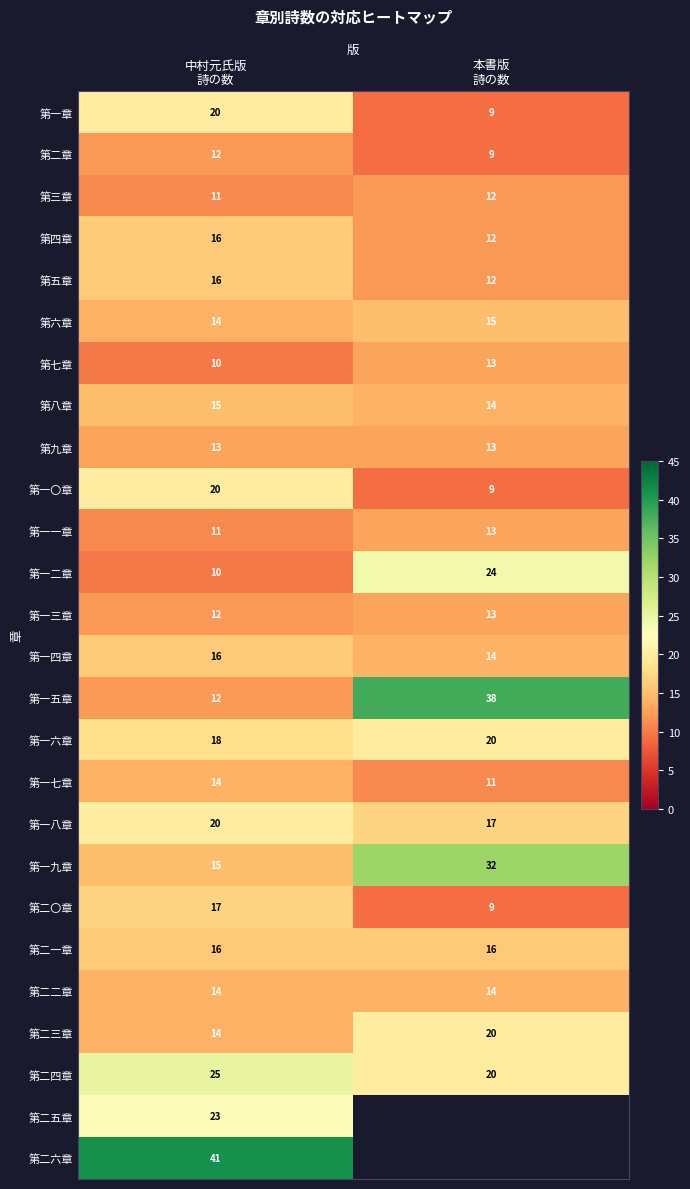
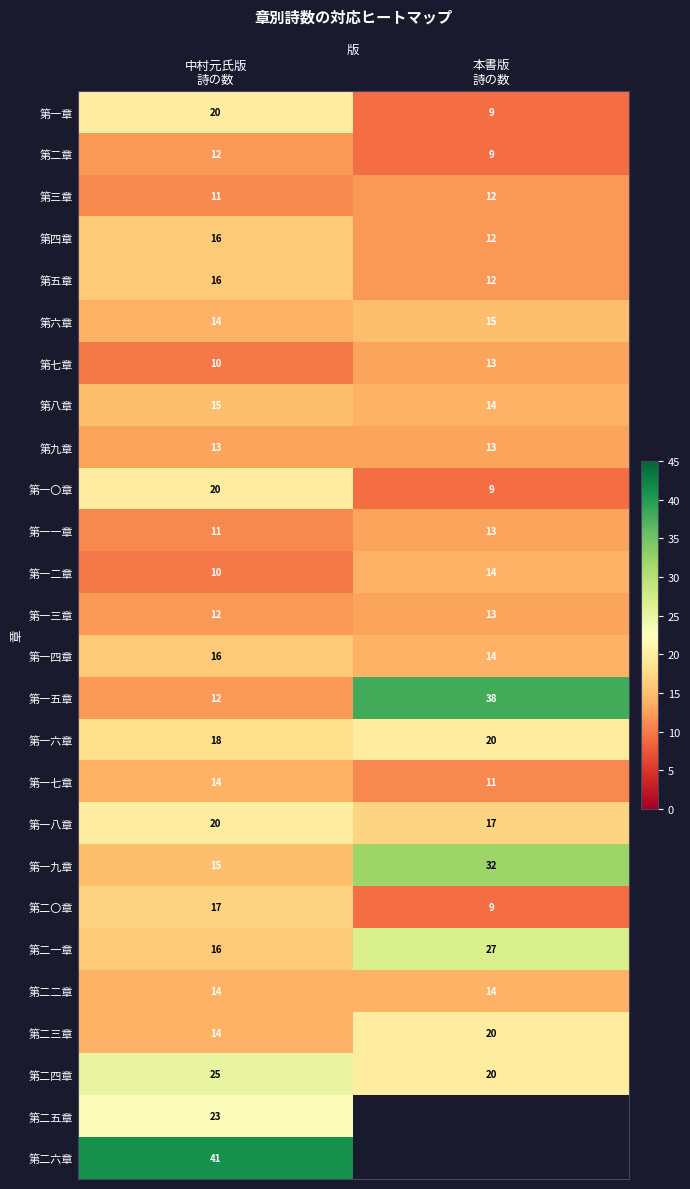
第一二章, 本書版 詩の数: 24 -> 14
第二一章, 本書版 詩の数: 16 -> 27
